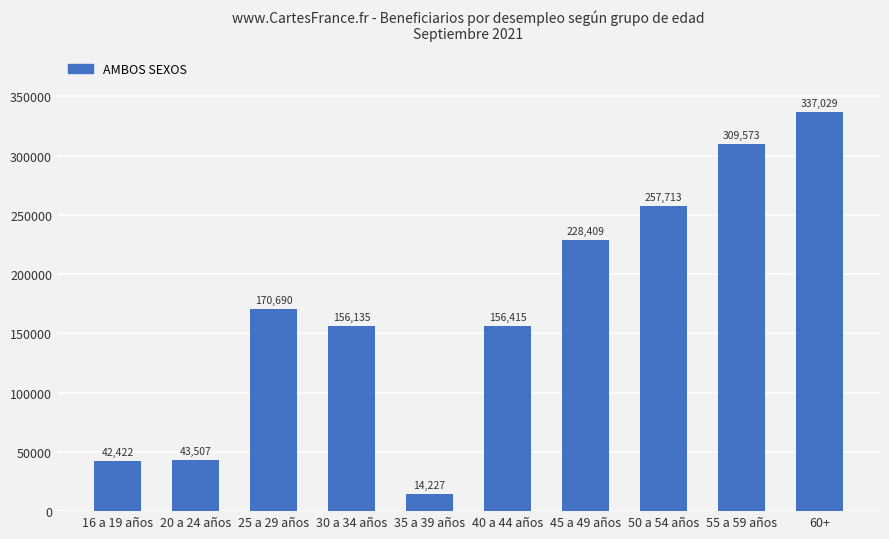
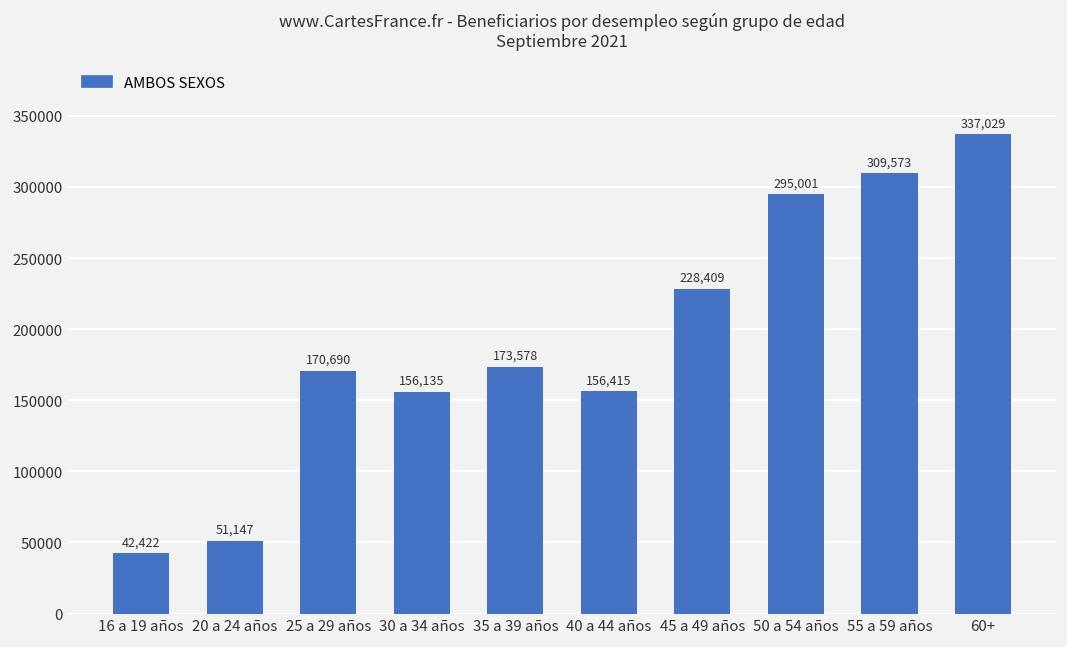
20 a 24 años: 43,507 -> 51,147
35 a 39 años: 14,227 -> 173,578
50 a 54 años: 257,713 -> 295,001
